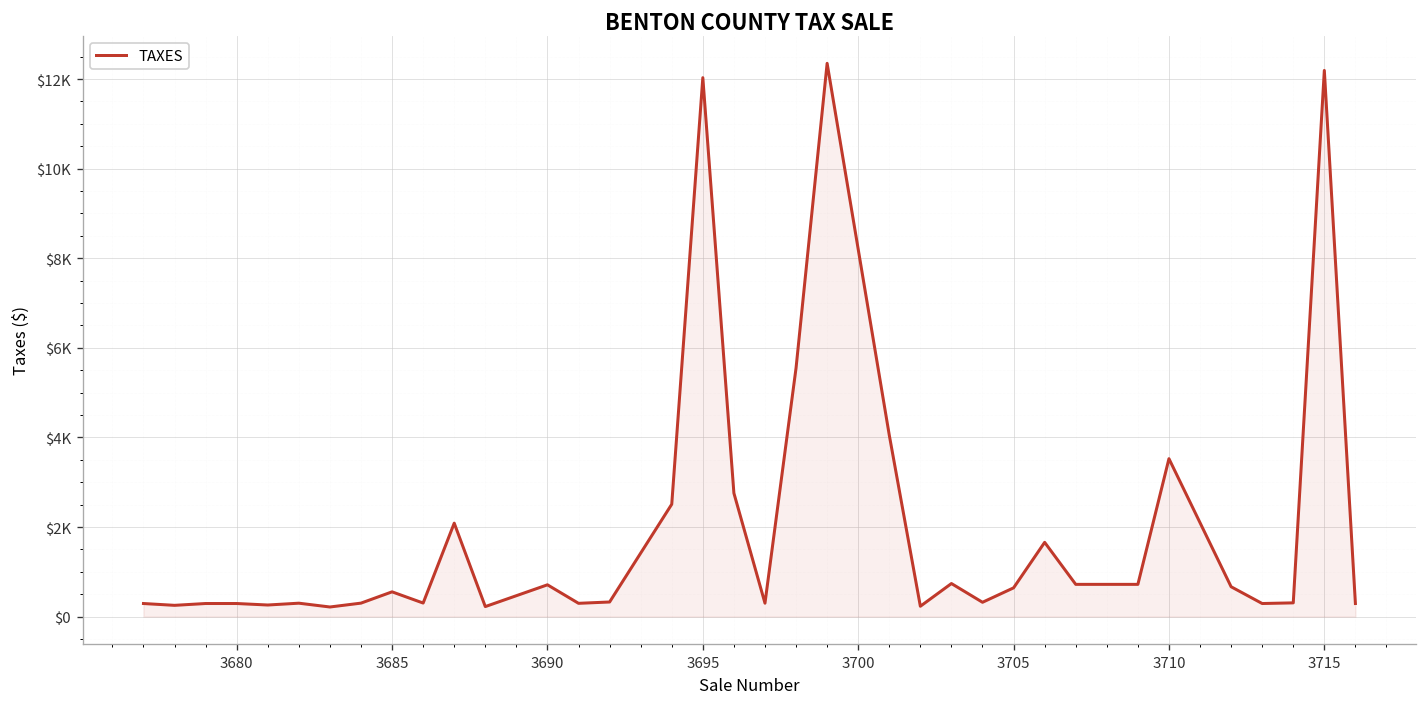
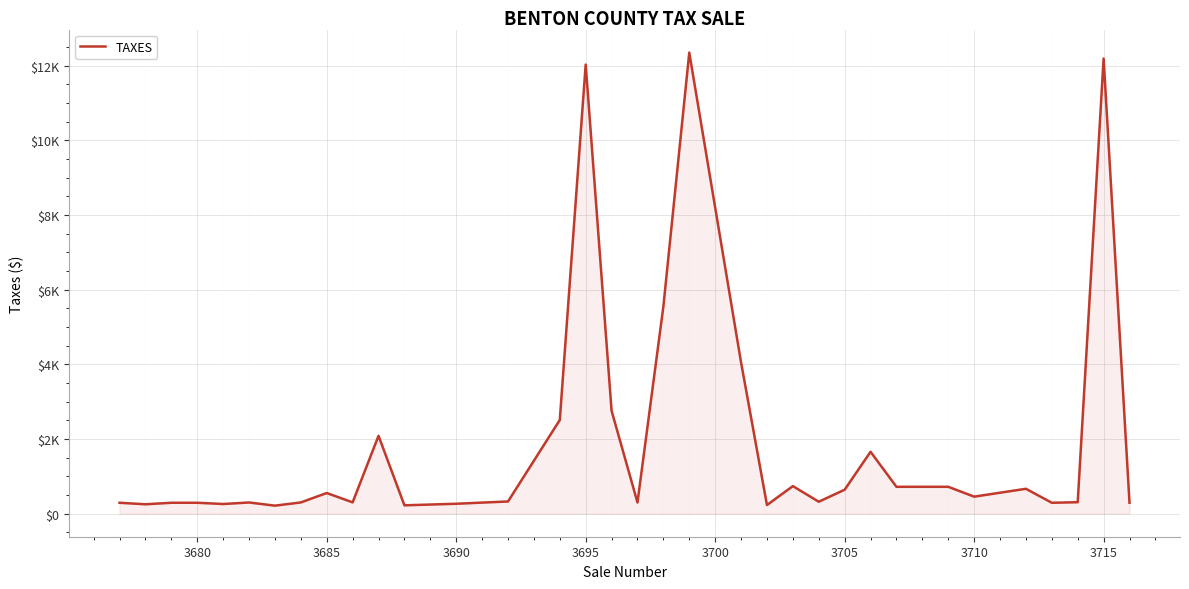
3690: $700 -> $300
3710: $3500 -> $500
